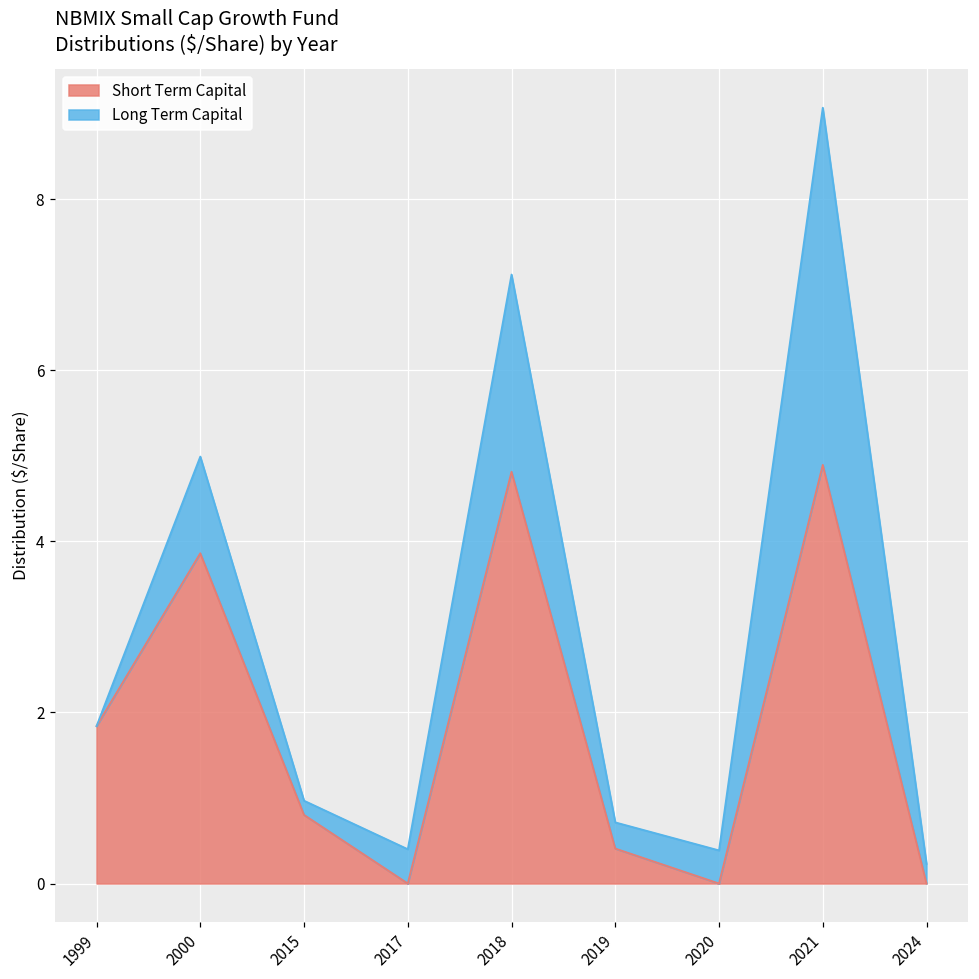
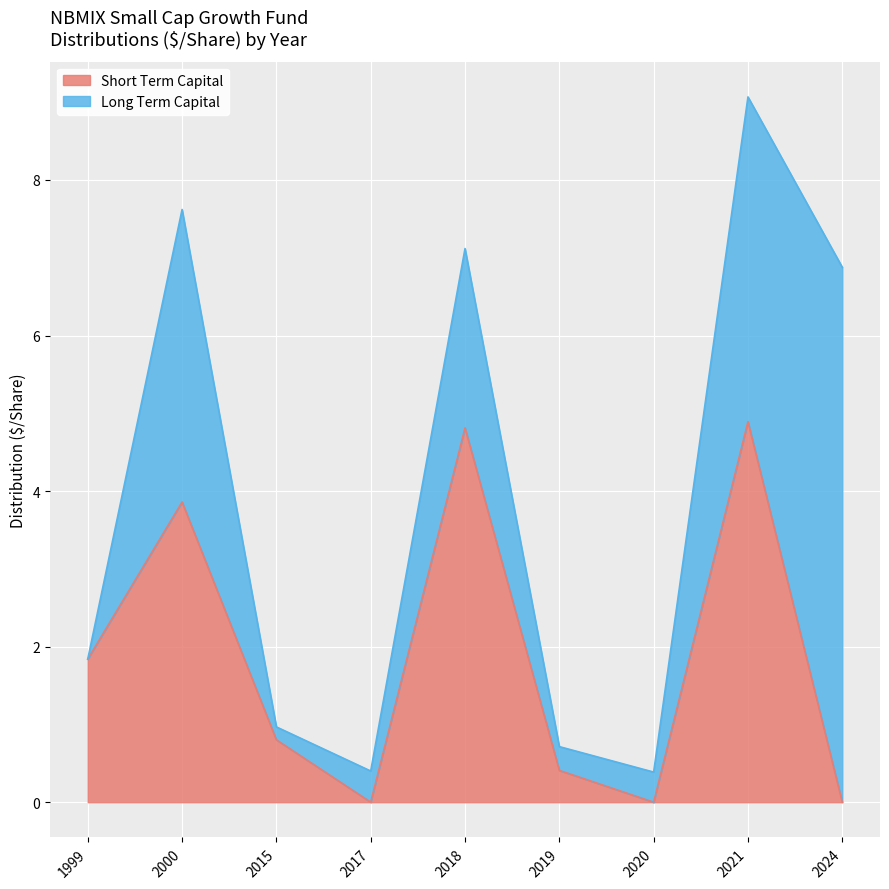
Long Term Capital, 2000: 1.1 -> 3.8
Long Term Capital, 2024: 0.2 -> 6.9
